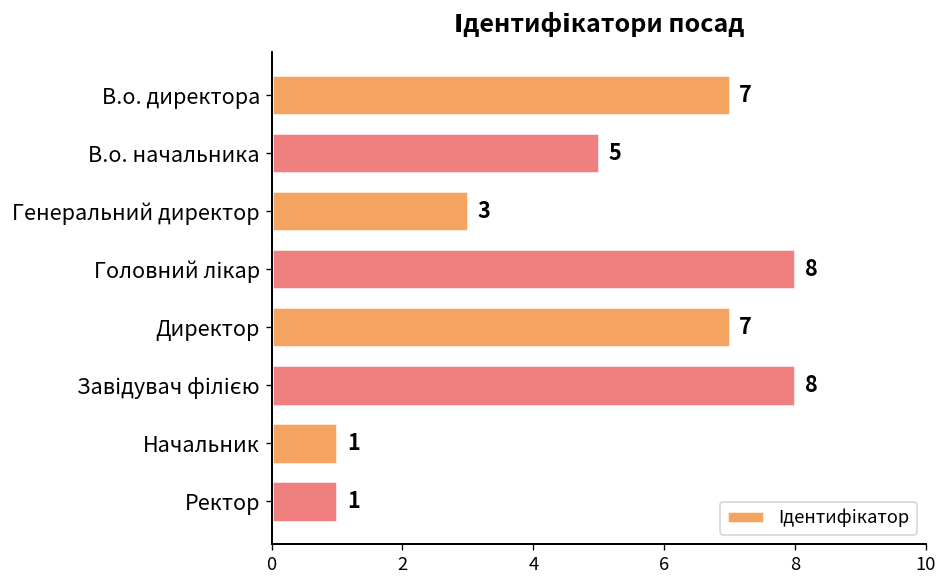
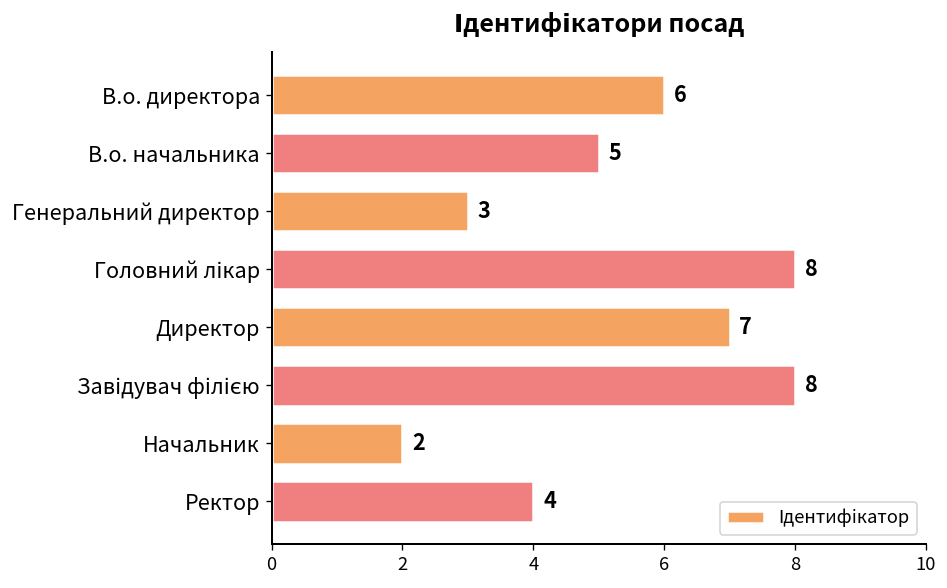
В.о. директора: 7 -> 6
Начальник: 1 -> 2
Ректор: 1 -> 4
